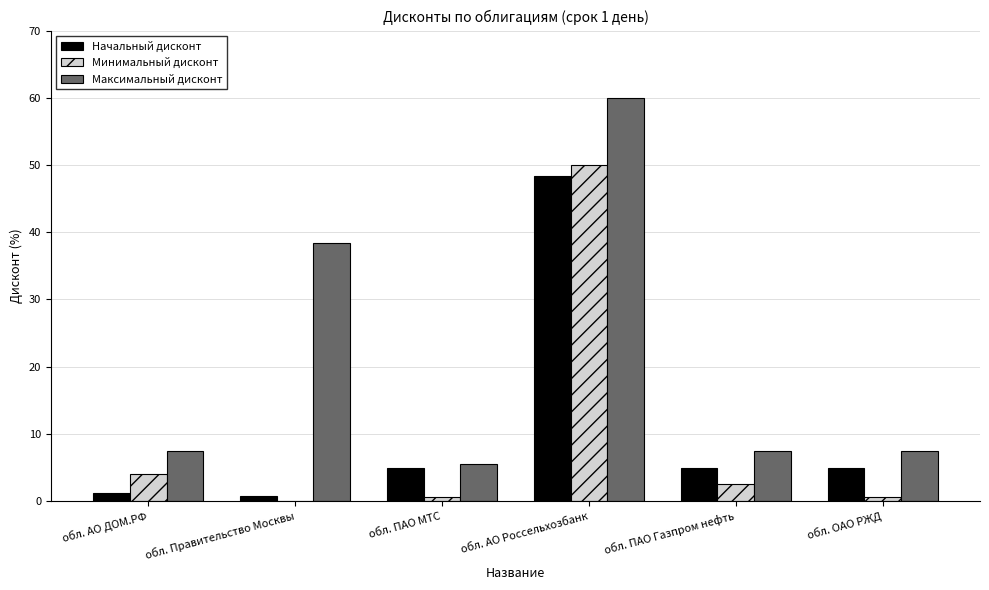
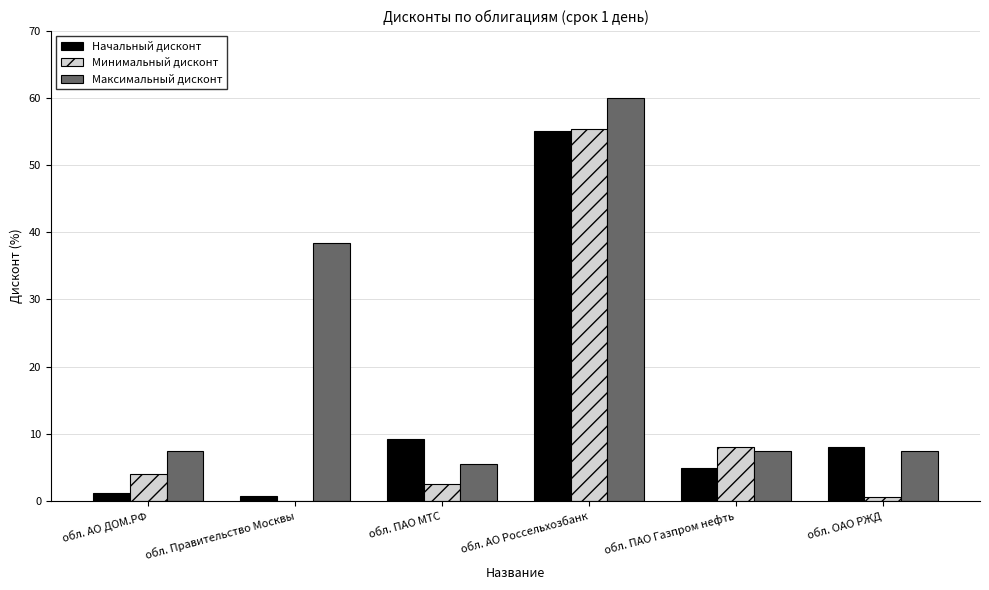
Начальный дисконт, обл. ПАО МТС: 5 -> 9
Минимальный дисконт, обл. ПАО МТС: 1 -> 3
Начальный дисконт, обл. АО Россельхозбанк: 48 -> 55
Минимальный дисконт, обл. АО Россельхозбанк: 50 -> 55
Минимальный дисконт, обл. ПАО Газпром нефть: 3 -> 8
Начальный дисконт, обл. ОАО РЖД: 5 -> 8
